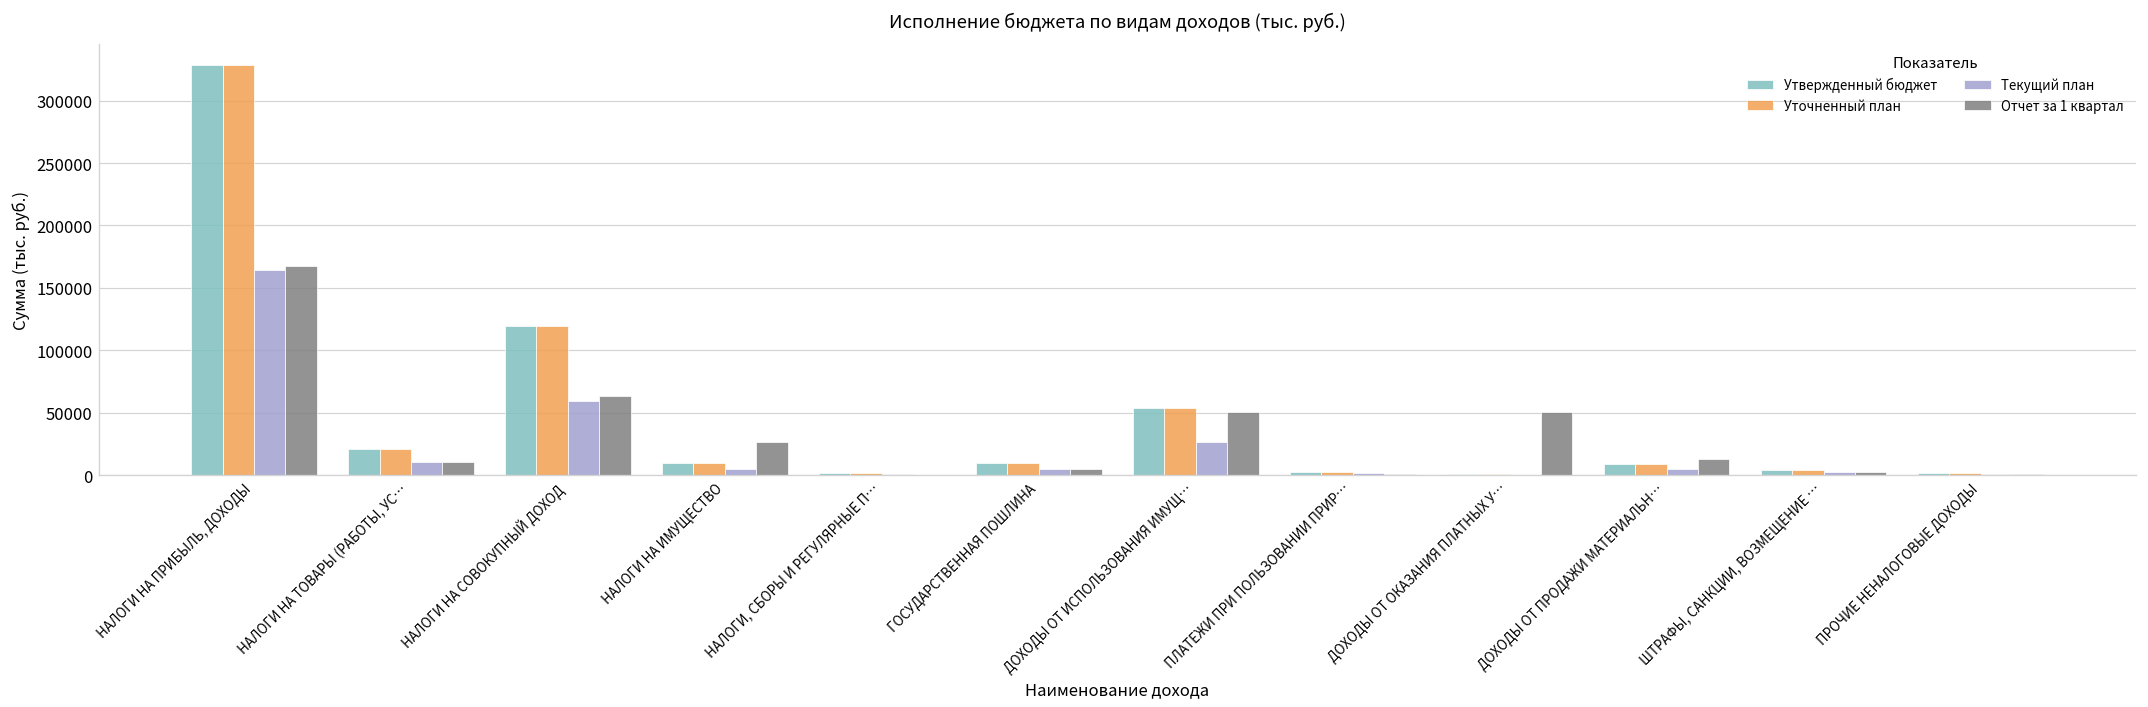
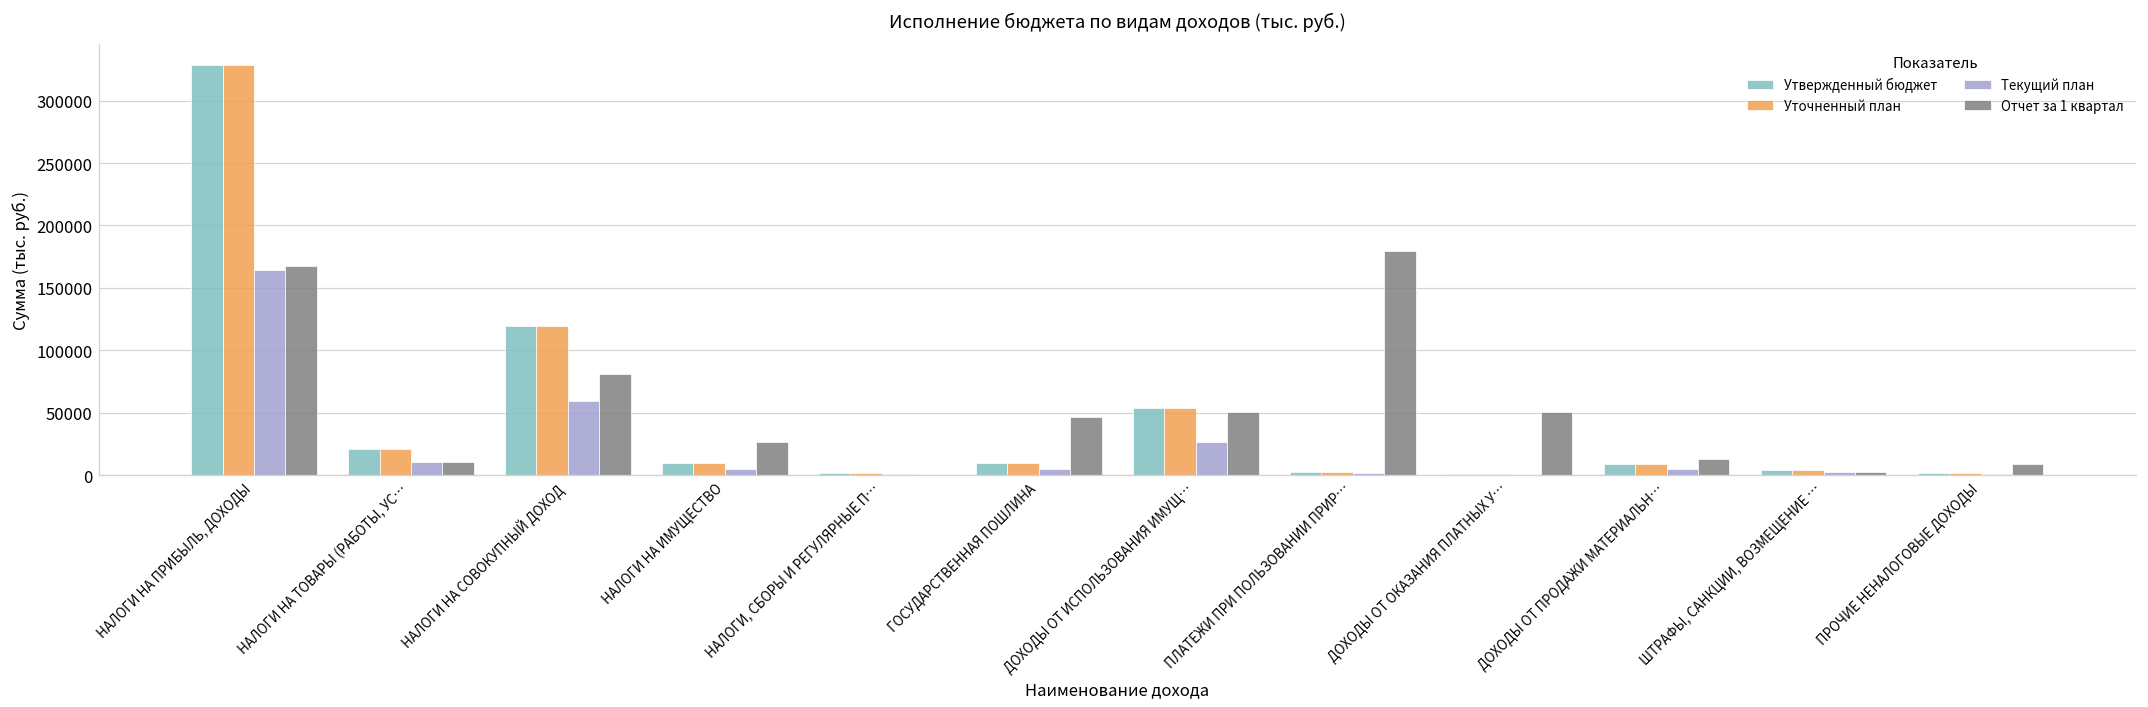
Отчет за 1 квартал, НАЛОГИ НА СОВОКУПНЫЙ ДОХОД: 63000 -> 81000
Отчет за 1 квартал, ГОСУДАРСТВЕННАЯ ПОШЛИНА: 5000 -> 46000
Отчет за 1 квартал, ПЛАТЕЖИ ПРИ ПОЛЬЗОВАНИИ ПРИР…: 1000 -> 180000
Отчет за 1 квартал, ПРОЧИЕ НЕНАЛОГОВЫЕ ДОХОДЫ: 1000 -> 9000
